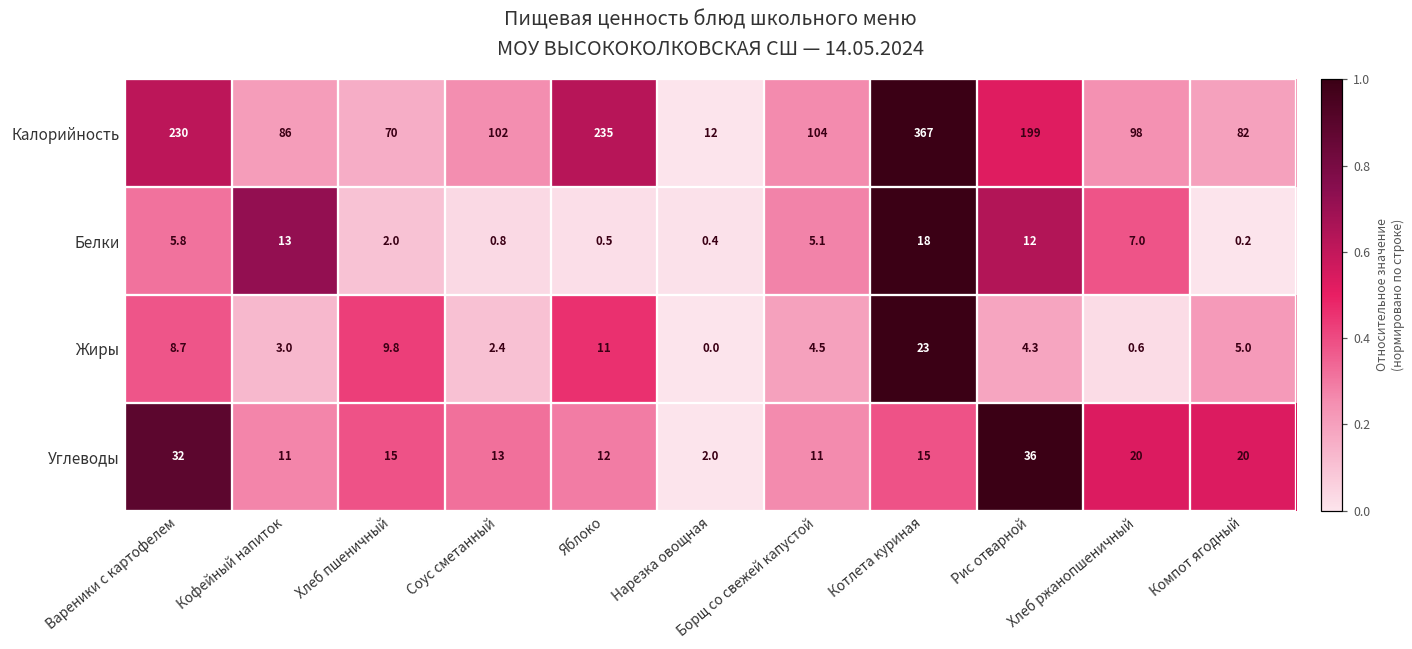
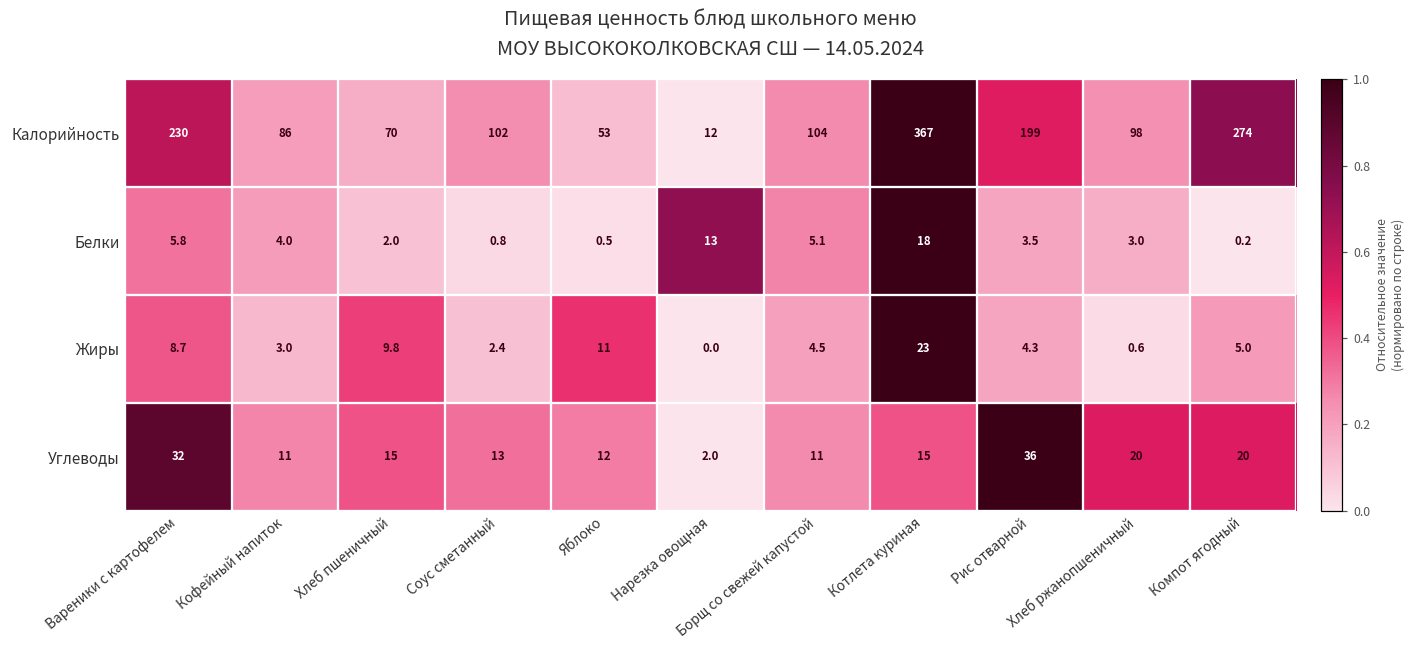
Калорийность, Яблоко: 235 -> 53
Калорийность, Компот ягодный: 82 -> 274
Белки, Кофейный напиток: 13 -> 4.0
Белки, Нарезка овощная: 0.4 -> 13
Белки, Рис отварной: 12 -> 3.5
Белки, Хлеб ржанопшеничный: 7.0 -> 3.0
